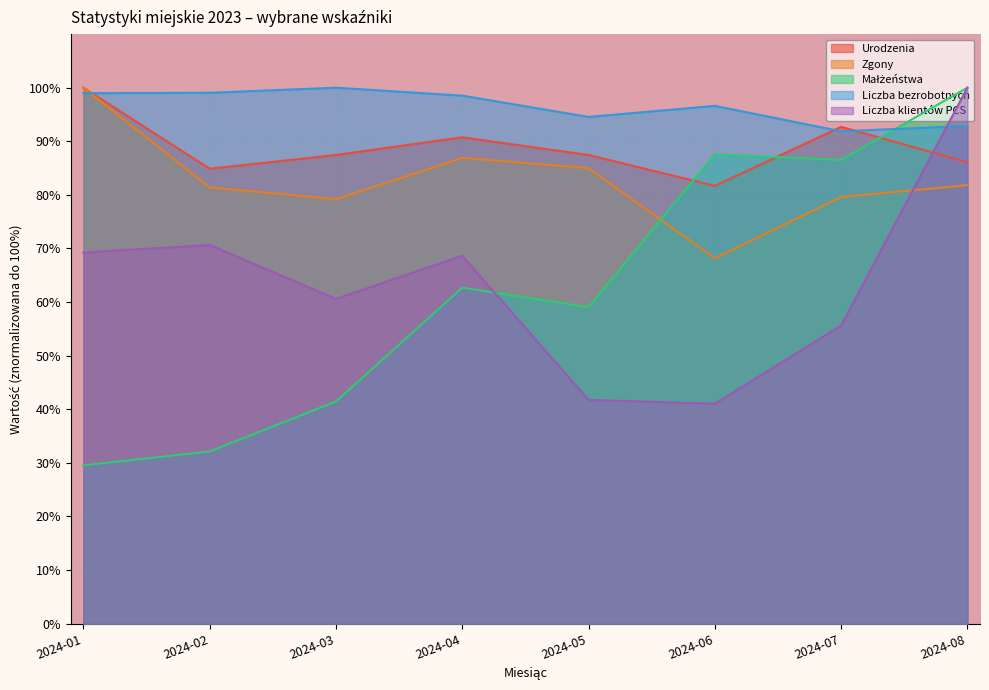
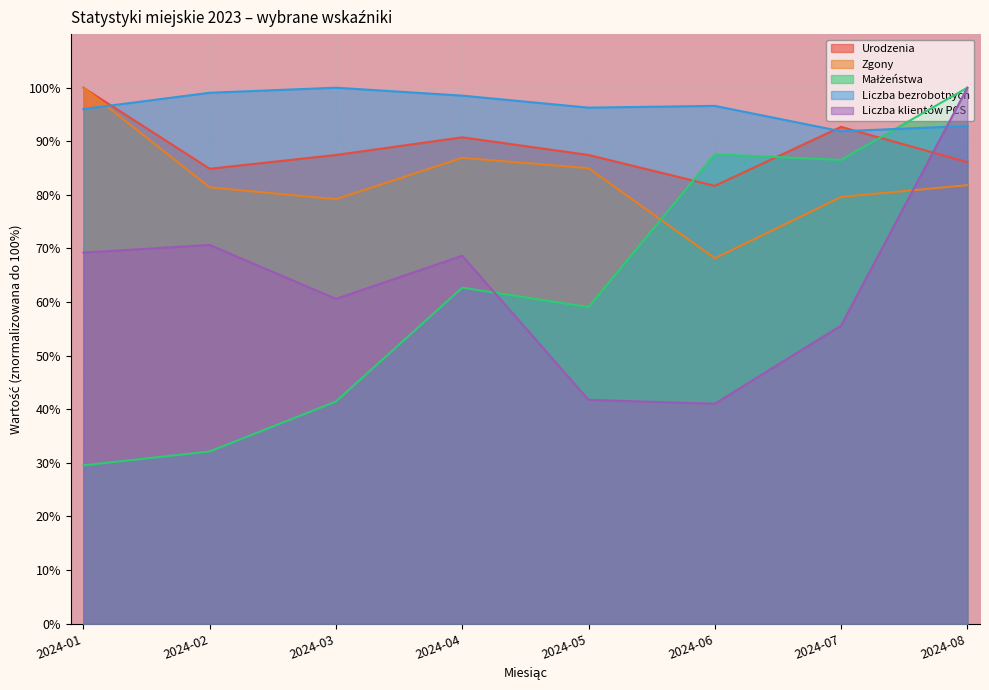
Liczba bezrobotnych, 2024-01: 99% -> 96%
Liczba bezrobotnych, 2024-05: 95% -> 96%
